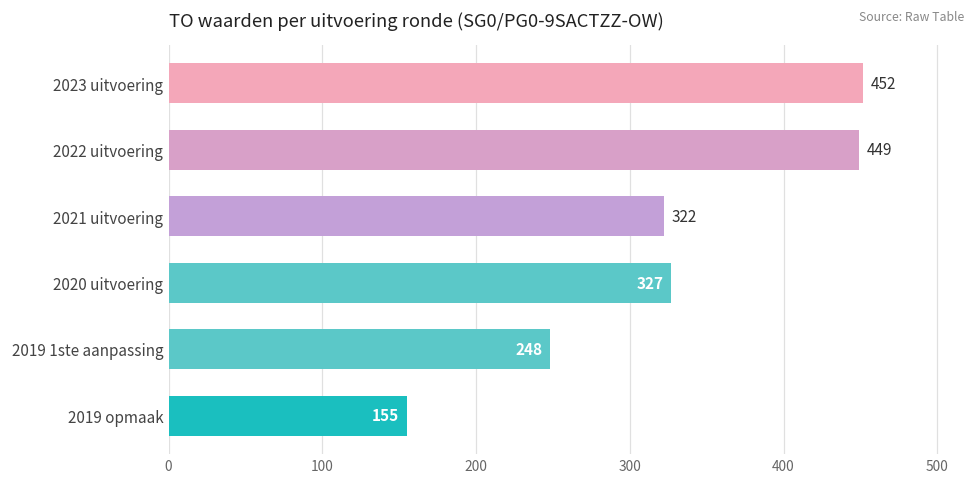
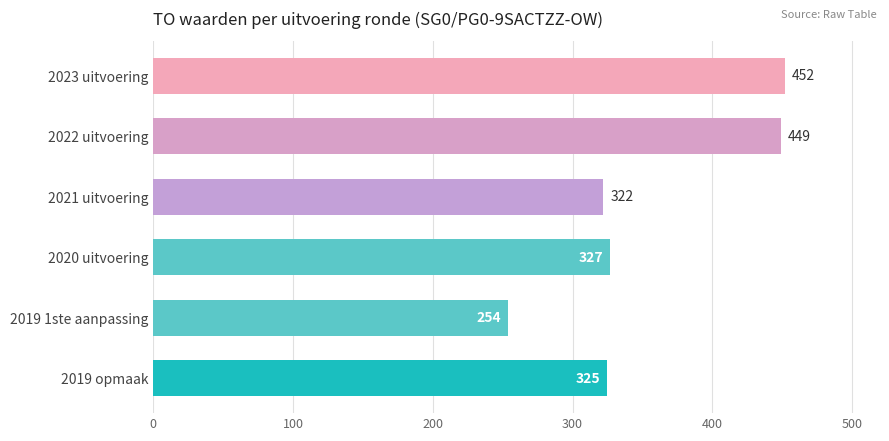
2019 1ste aanpassing: 248 -> 254
2019 opmaak: 155 -> 325
